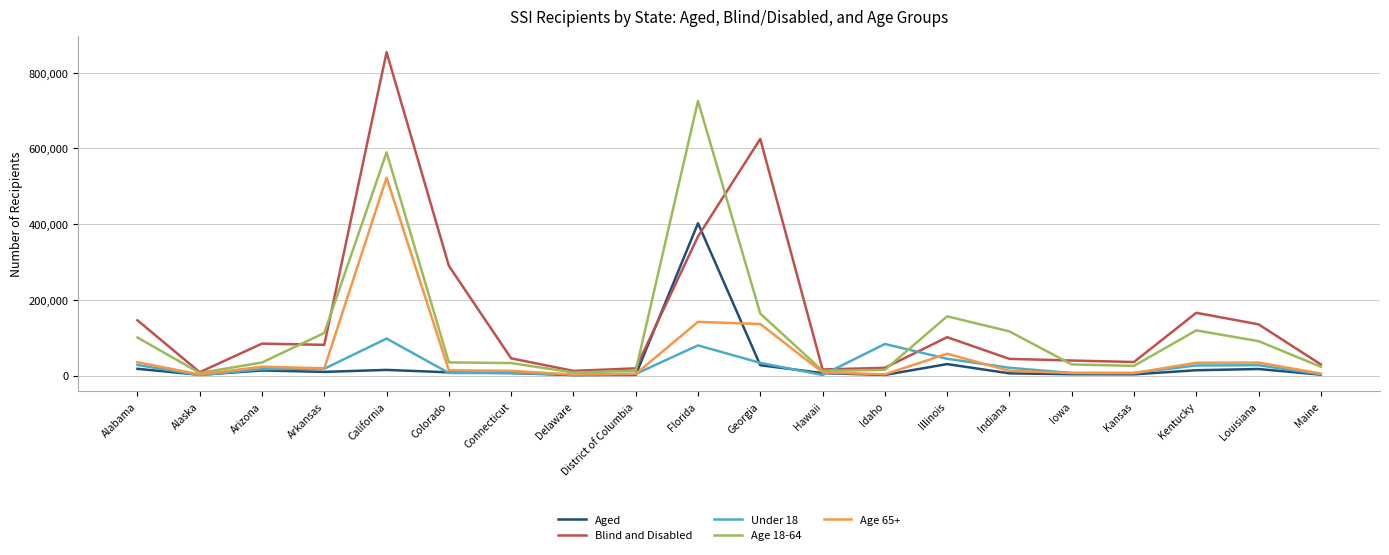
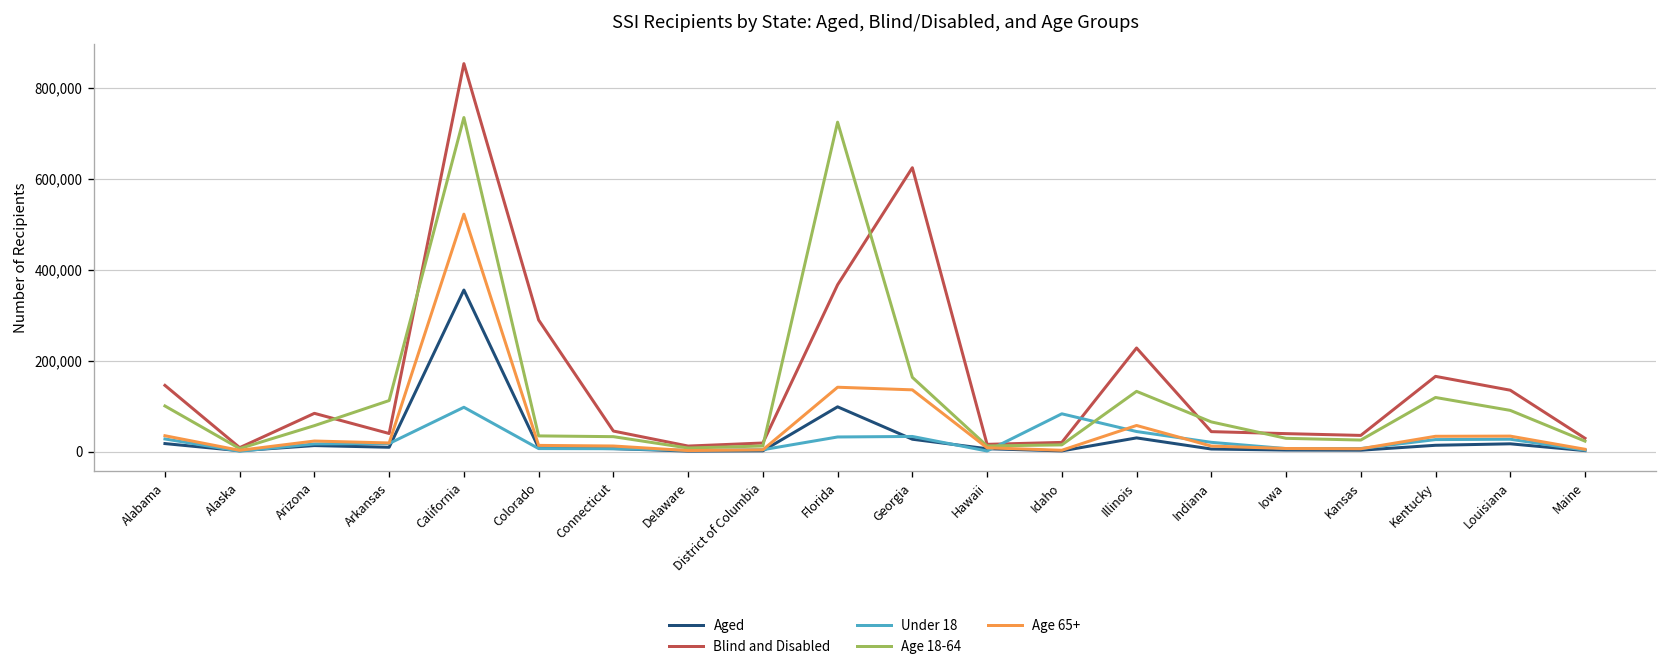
Age 18-64, Arizona: 30,000 -> 60,000
Blind and Disabled, Arkansas: 80,000 -> 40,000
Aged, California: 20,000 -> 360,000
Age 18-64, California: 590,000 -> 740,000
Aged, Florida: 400,000 -> 100,000
Under 18, Florida: 80,000 -> 30,000
Blind and Disabled, Illinois: 100,000 -> 230,000
Age 18-64, Illinois: 160,000 -> 130,000
Age 18-64, Indiana: 120,000 -> 70,000
